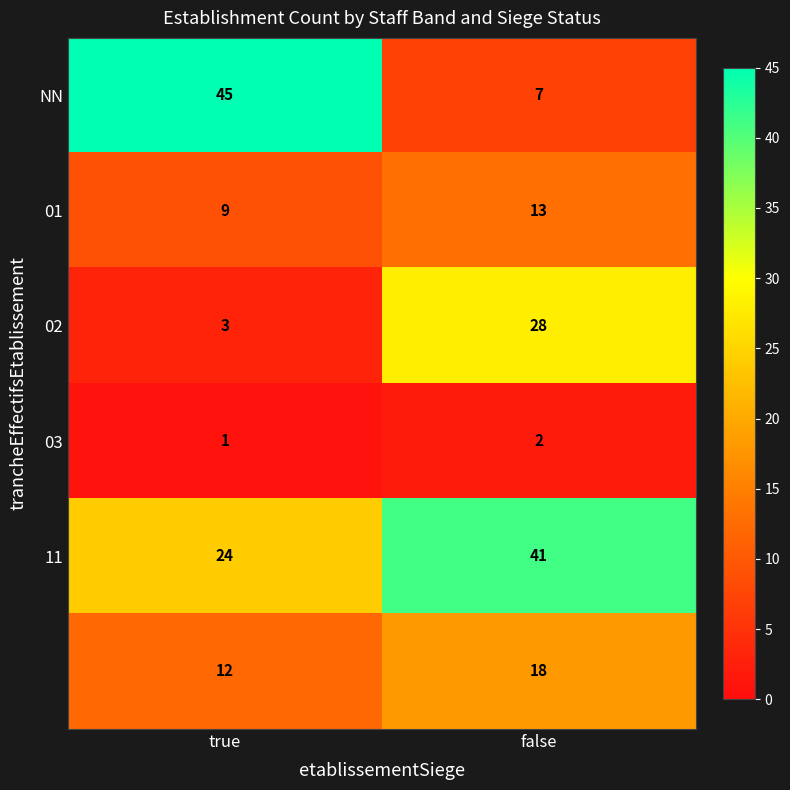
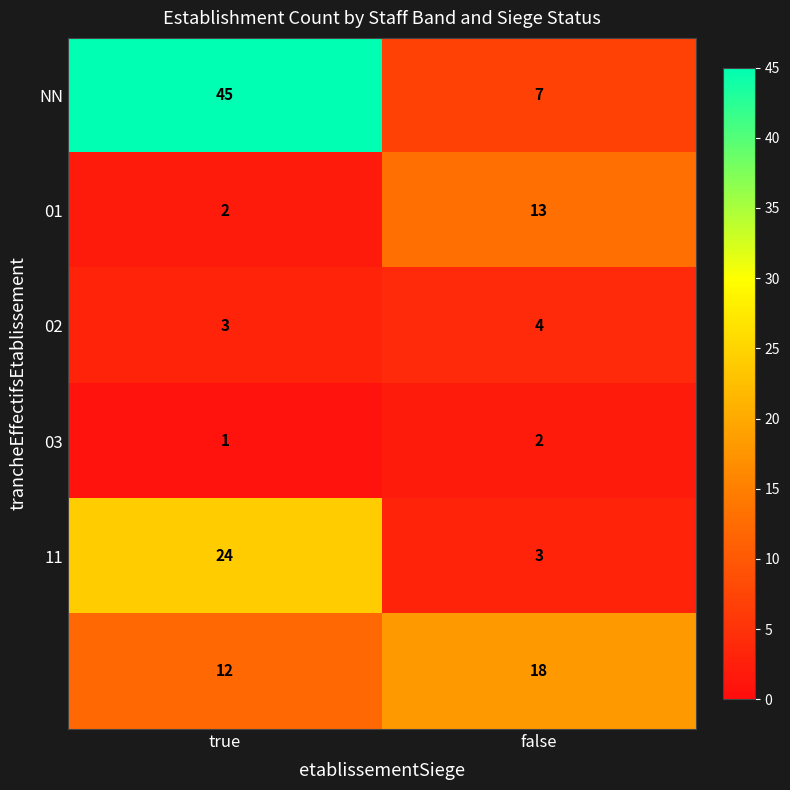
01, true: 9 -> 2
02, false: 28 -> 4
11, false: 41 -> 3
